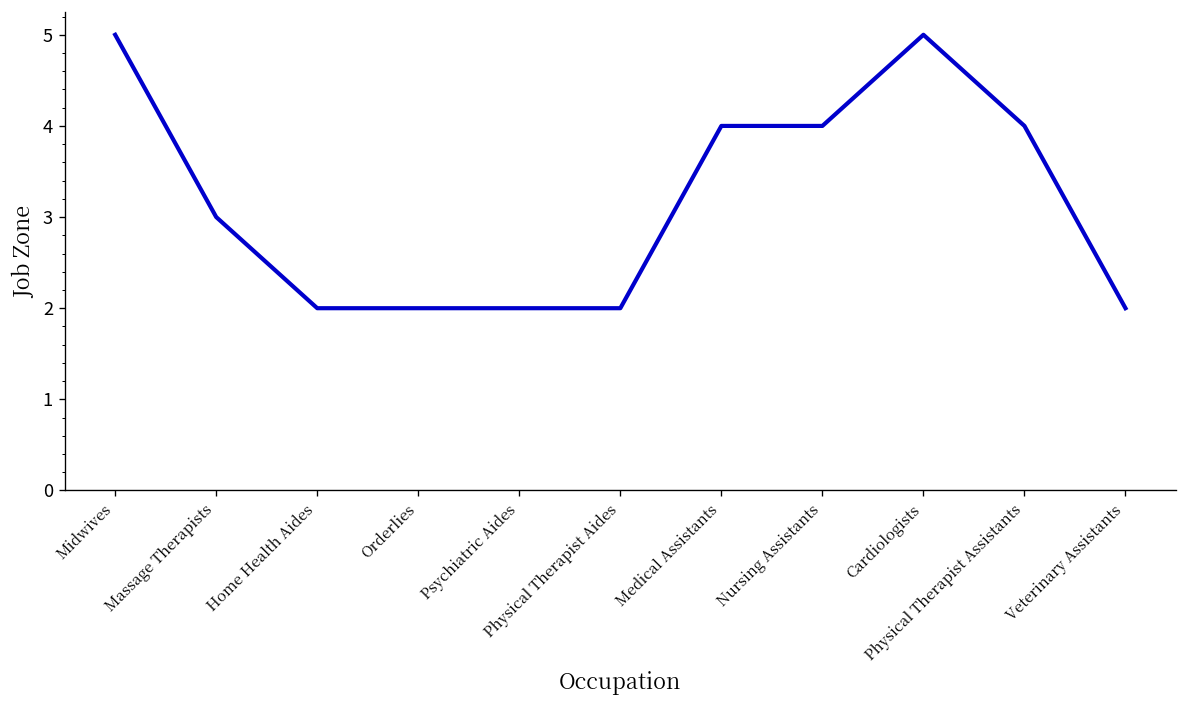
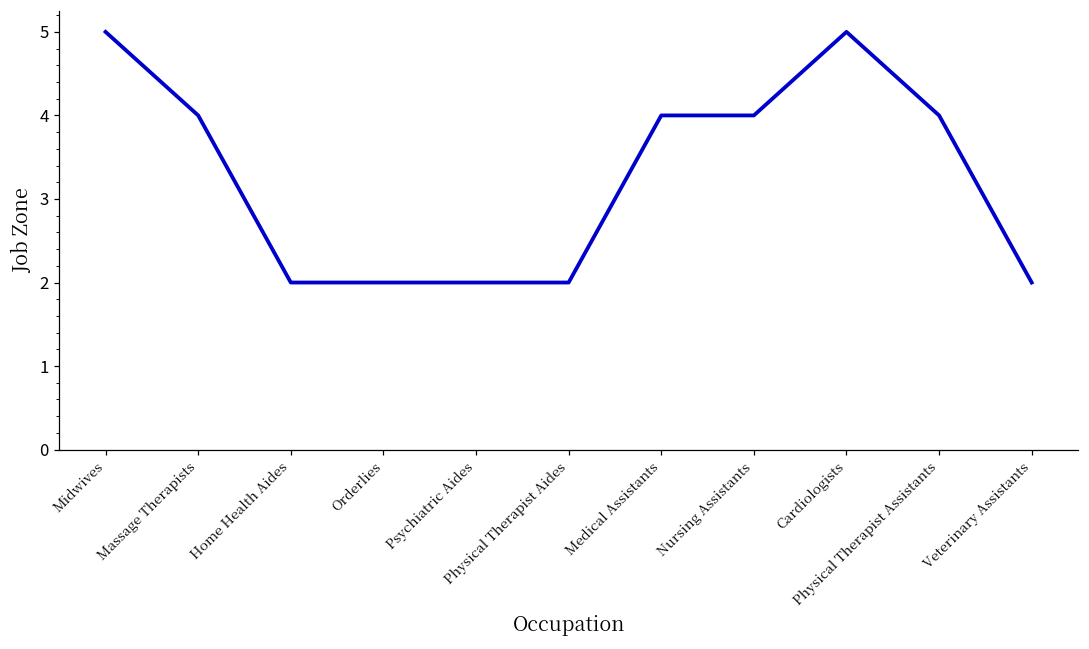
Massage Therapists: 3 -> 4
